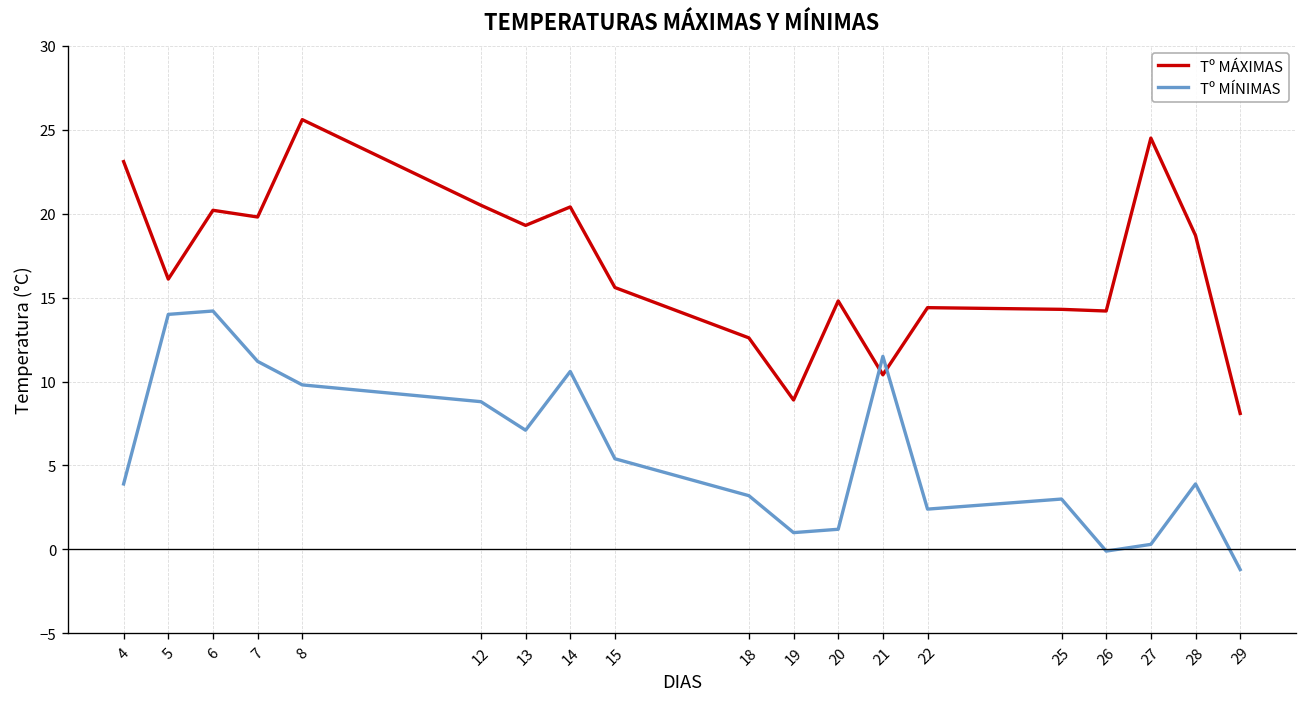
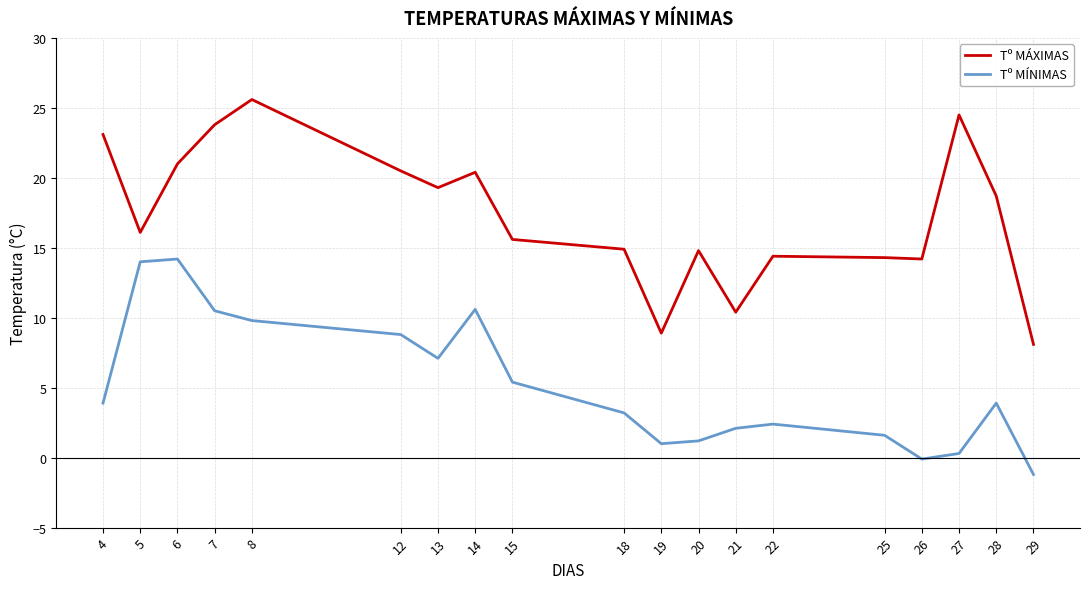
Tº MÁXIMAS, 6: 20.2 -> 21.0
Tº MÁXIMAS, 7: 19.8 -> 23.8
Tº MÍNIMAS, 7: 11.2 -> 10.5
Tº MÁXIMAS, 18: 12.6 -> 14.9
Tº MÍNIMAS, 21: 11.5 -> 2.1
Tº MÍNIMAS, 25: 3.0 -> 1.6
